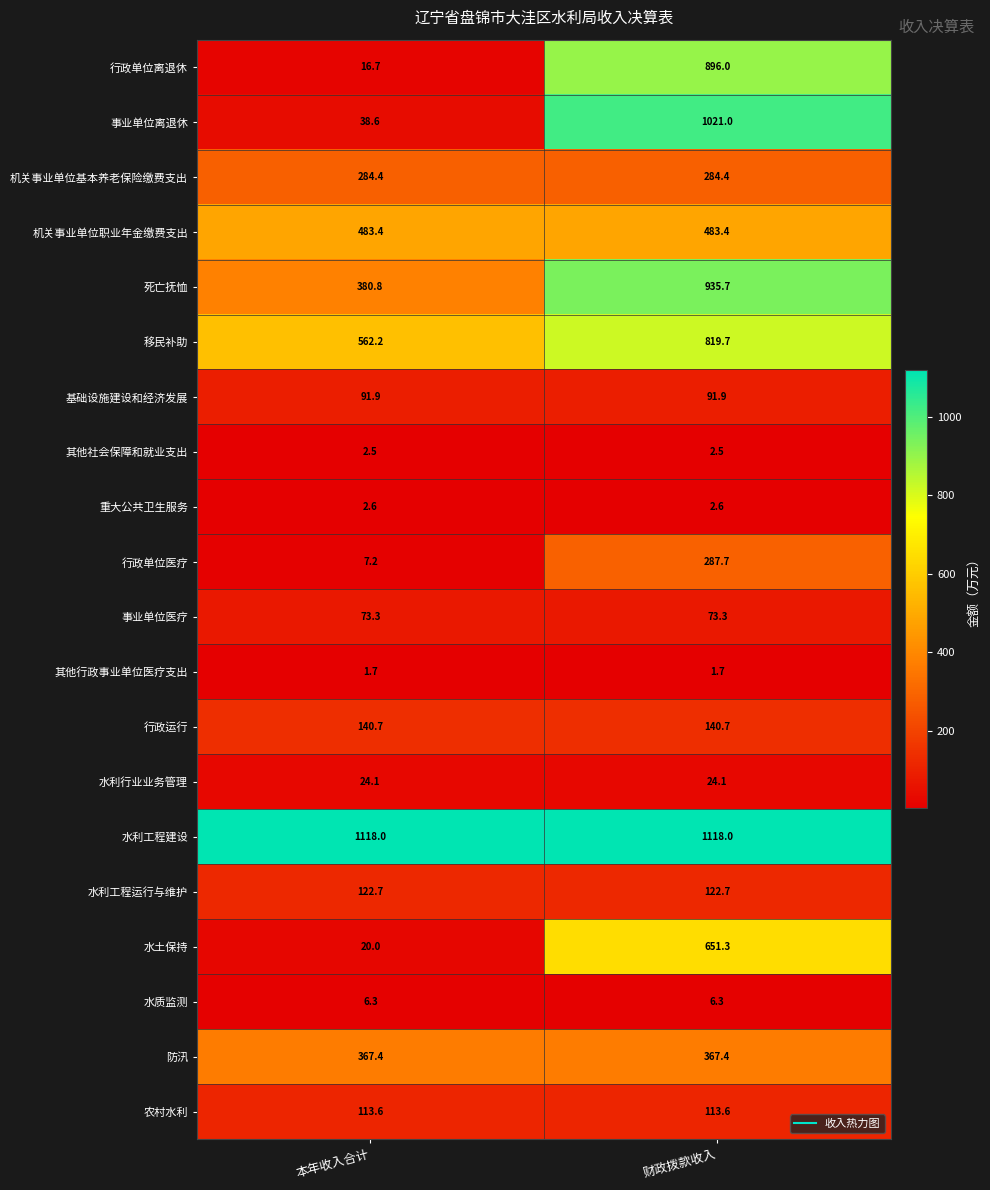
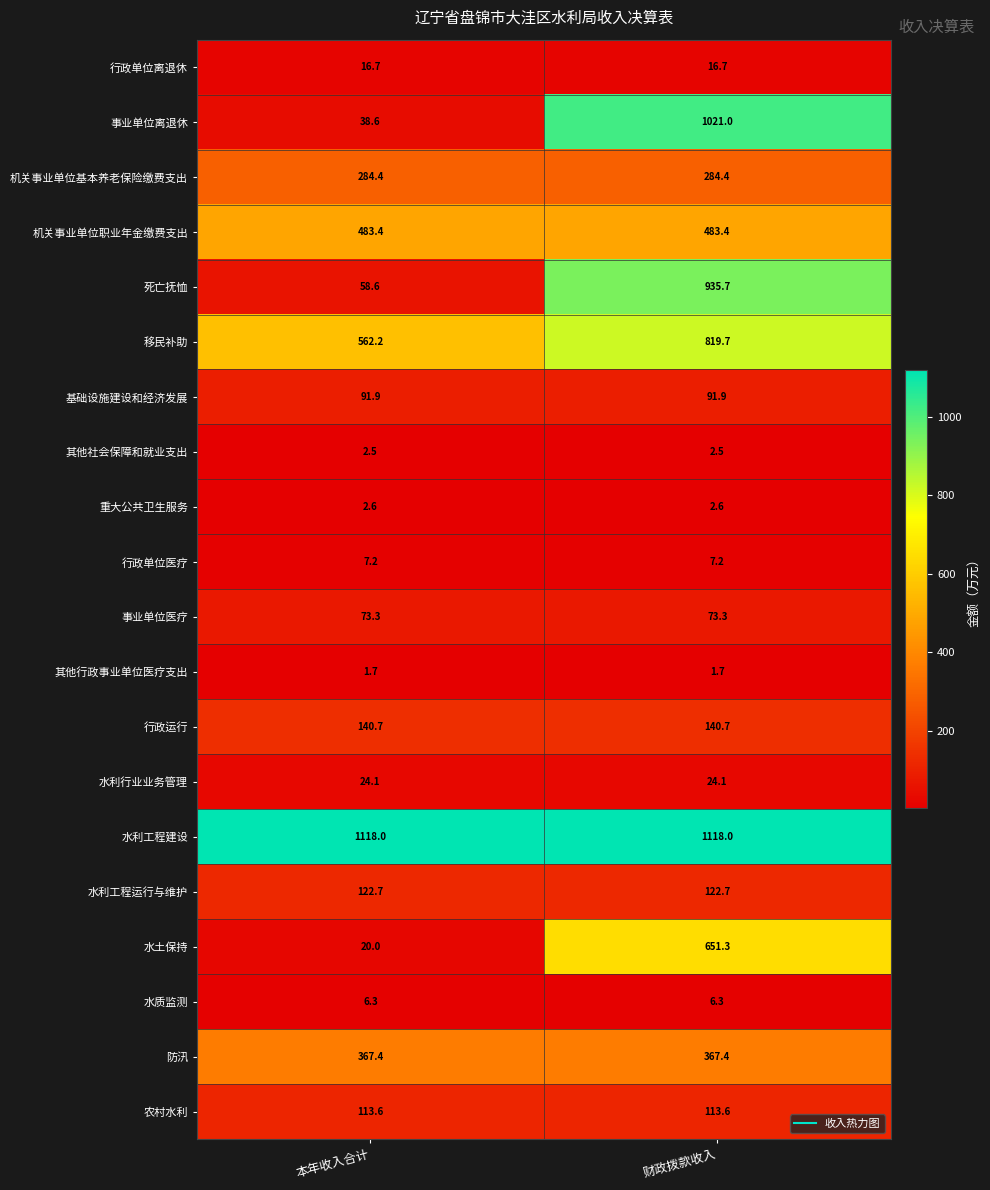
行政单位离退休, 财政拨款收入: 896.0 -> 16.7
死亡抚恤, 本年收入合计: 380.8 -> 58.6
行政单位医疗, 财政拨款收入: 287.7 -> 7.2
